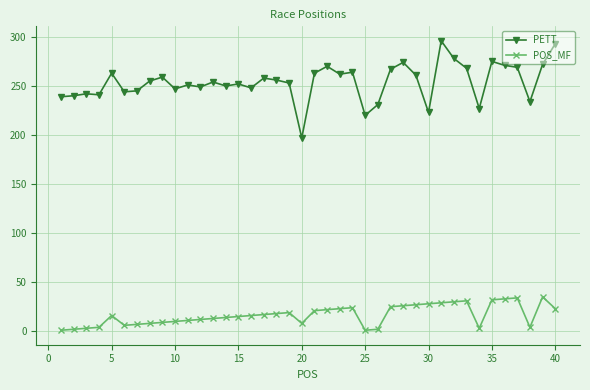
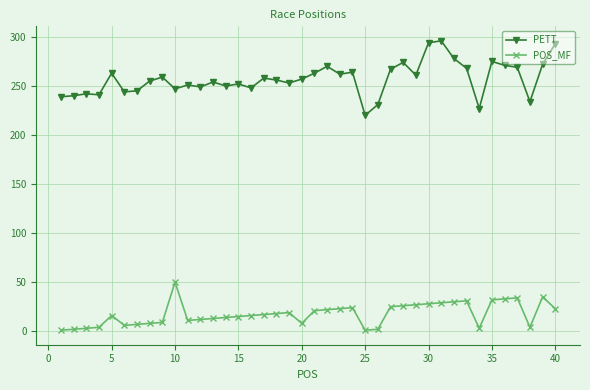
POS_MF, 10: 10 -> 50
PETT, 20: 200 -> 260
PETT, 30: 220 -> 290
